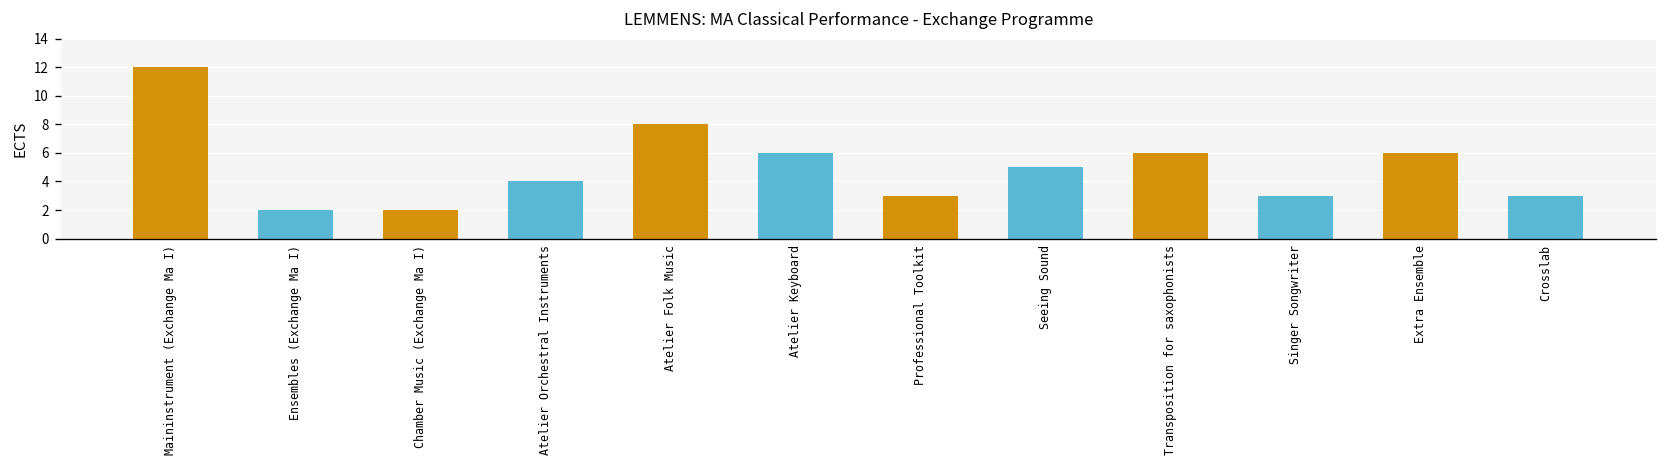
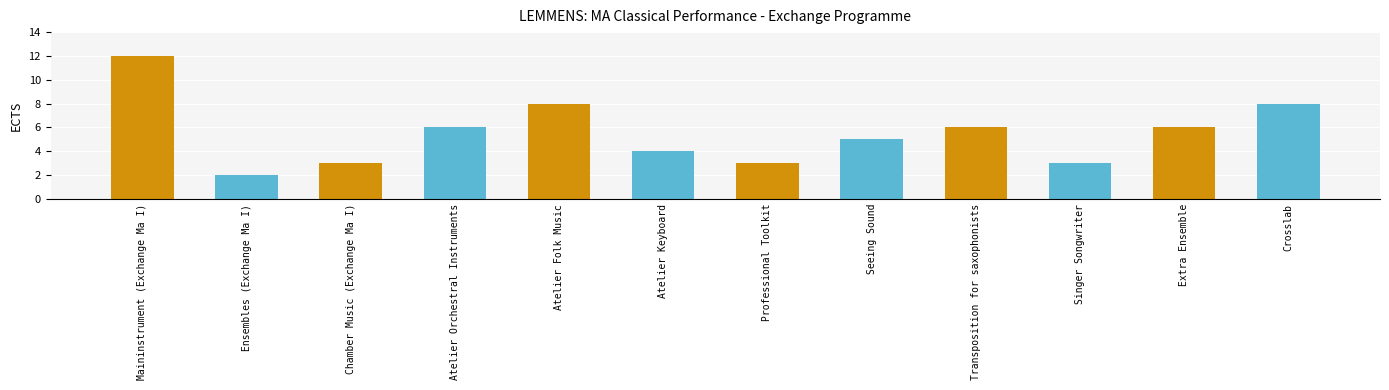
Chamber Music (Exchange Ma I): 2 -> 3
Atelier Orchestral Instruments: 4 -> 6
Atelier Keyboard: 6 -> 4
Crosslab: 3 -> 8
